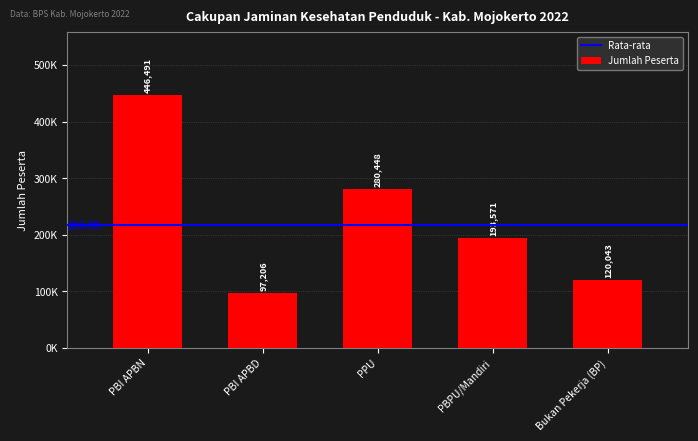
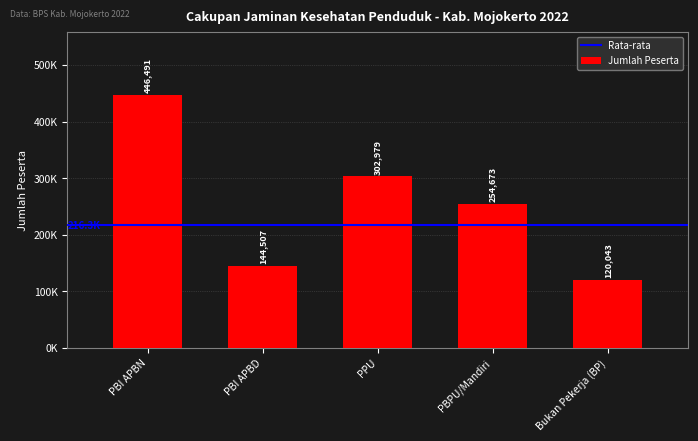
PBI APBD: 97,206 -> 144,507
PPU: 280,448 -> 302,979
PBPU/Mandiri: 193,571 -> 254,673
